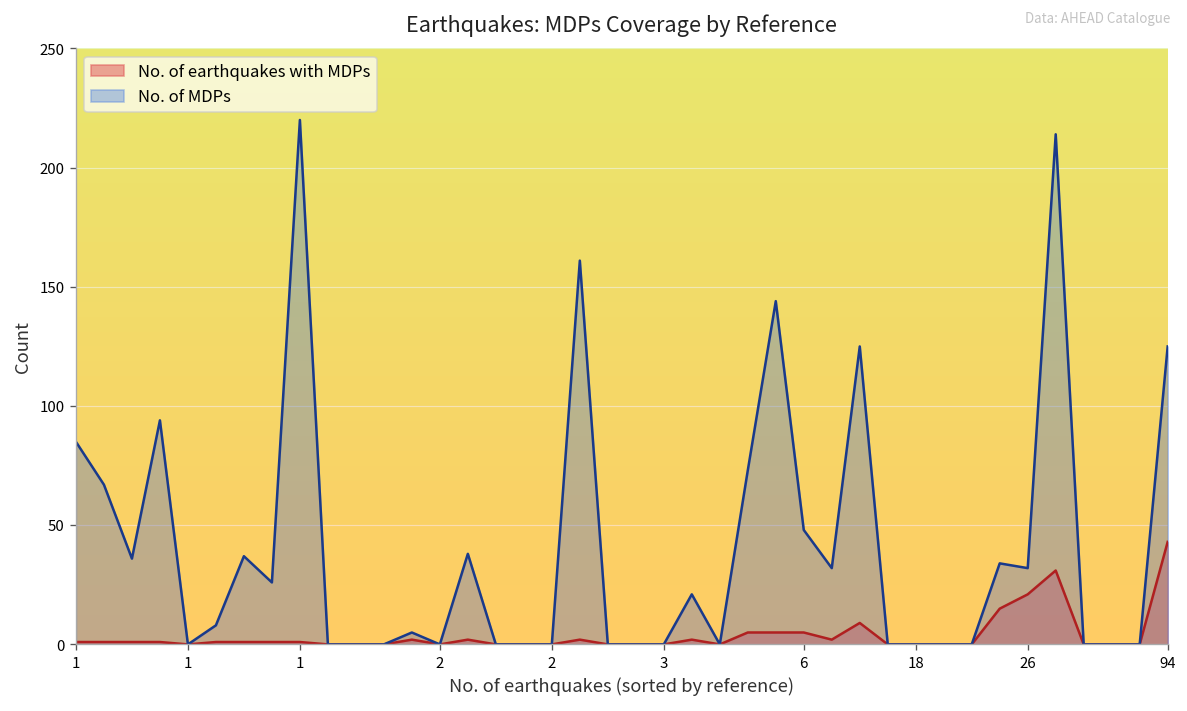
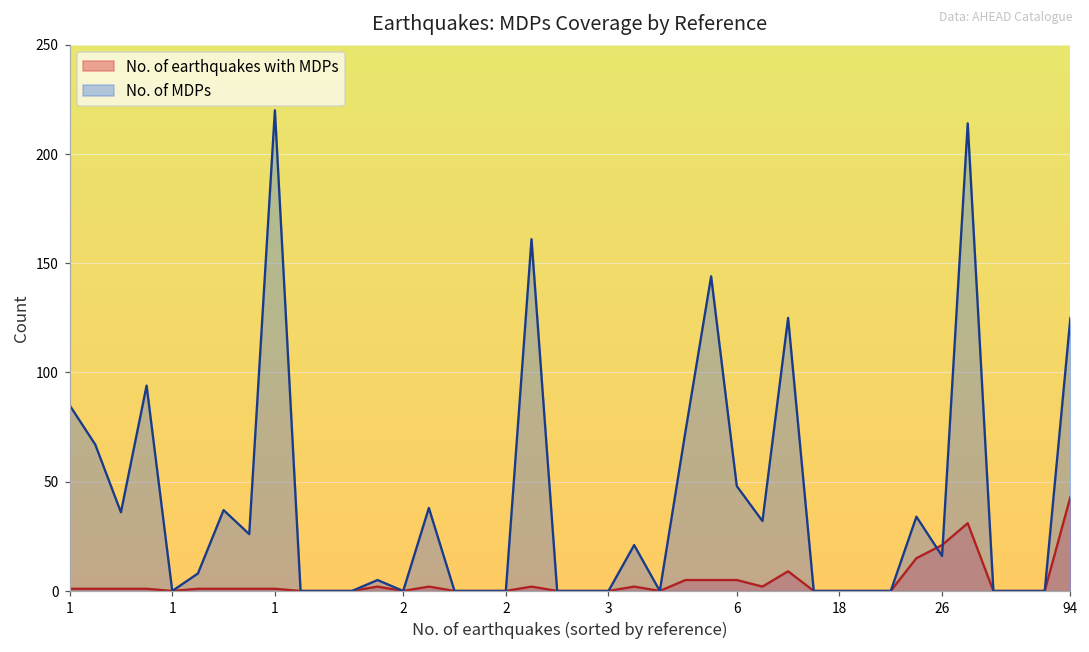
No. of MDPs, 26: 32 -> 16
